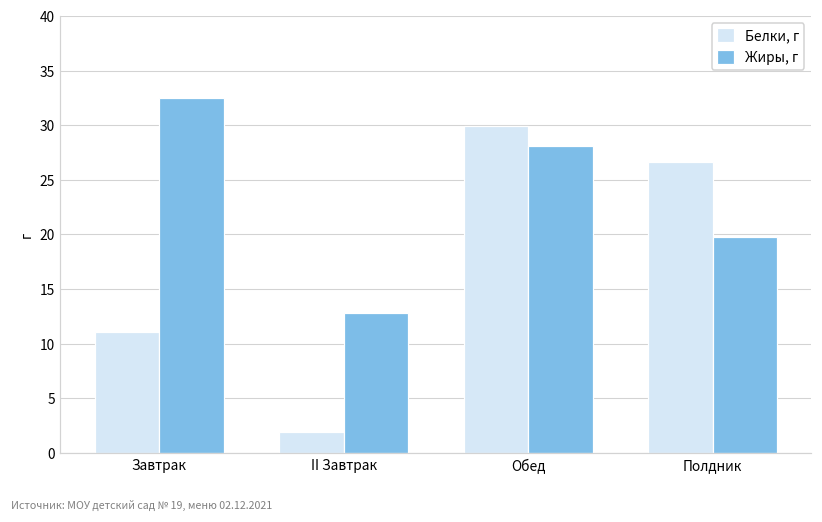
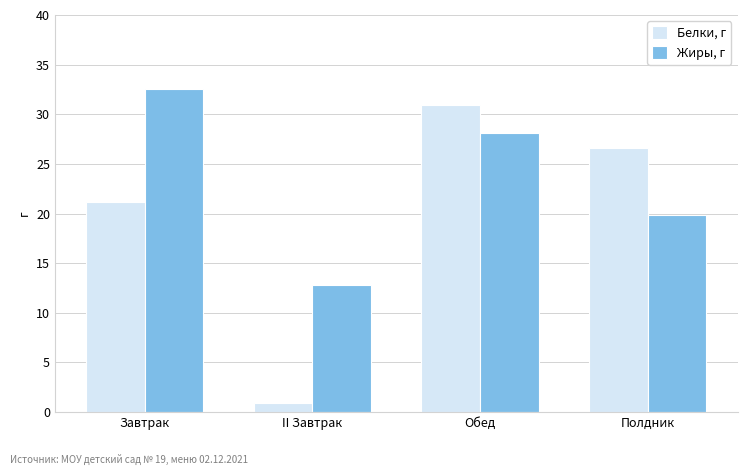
Белки, г, Завтрак: 11 -> 21
Белки, г, II Завтрак: 2 -> 1
Белки, г, Обед: 30 -> 31
